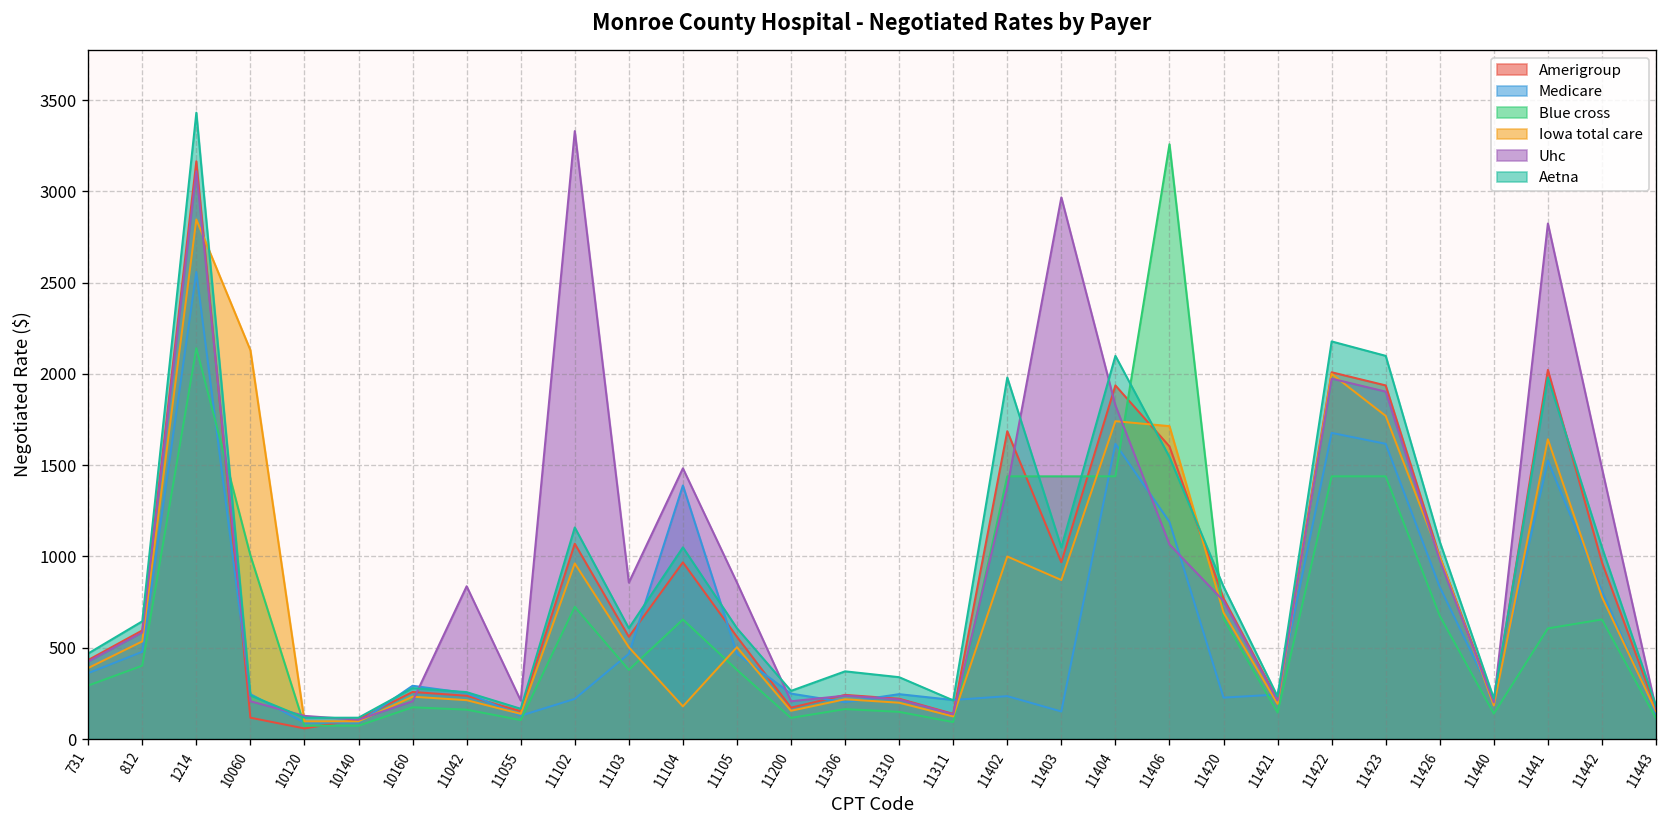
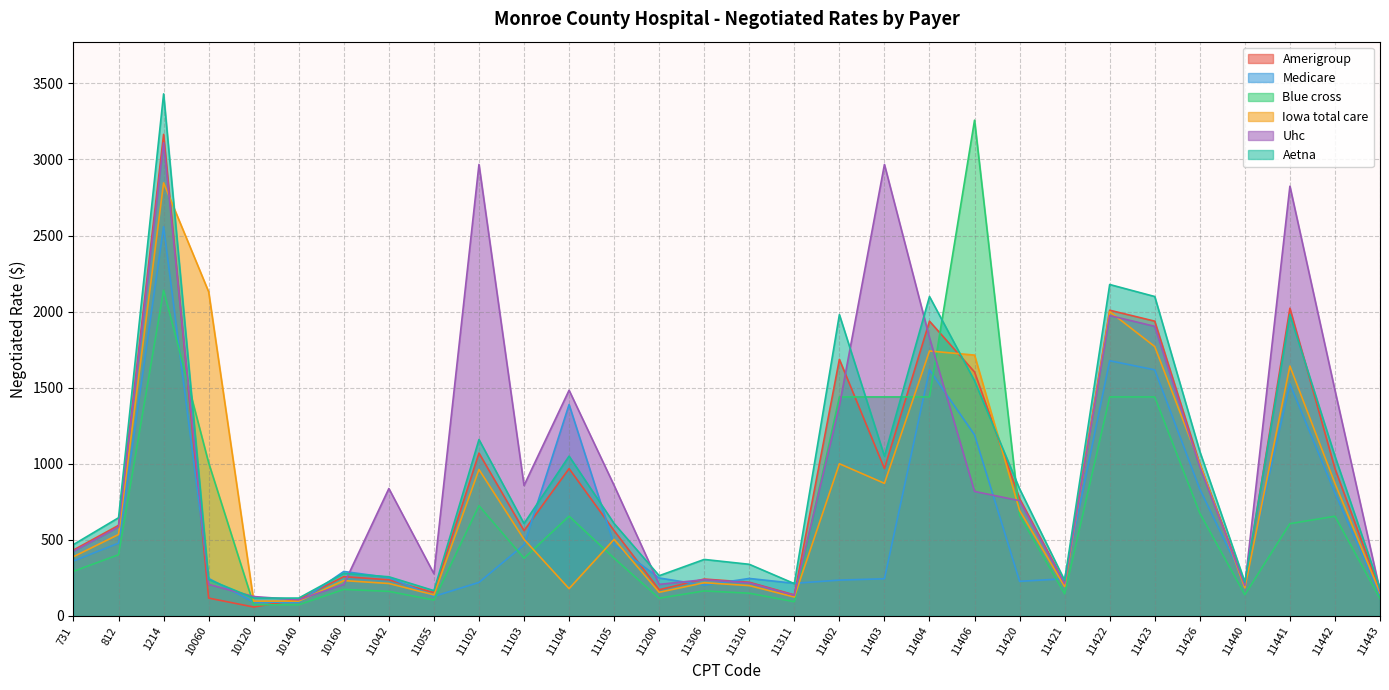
Uhc, 11055: 210 -> 280
Uhc, 11102: 3330 -> 2970
Medicare, 11403: 150 -> 240
Uhc, 11406: 1070 -> 820
Iowa total care, 11442: 780 -> 870
